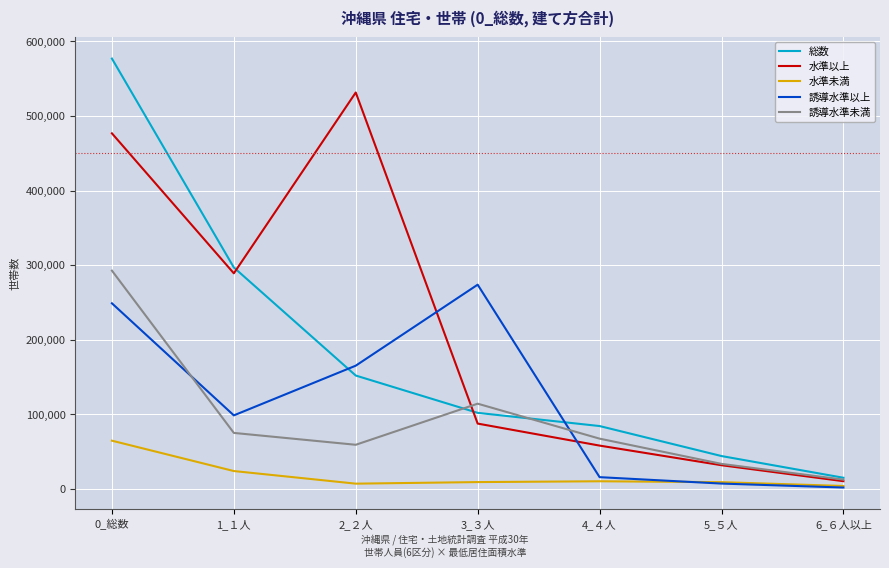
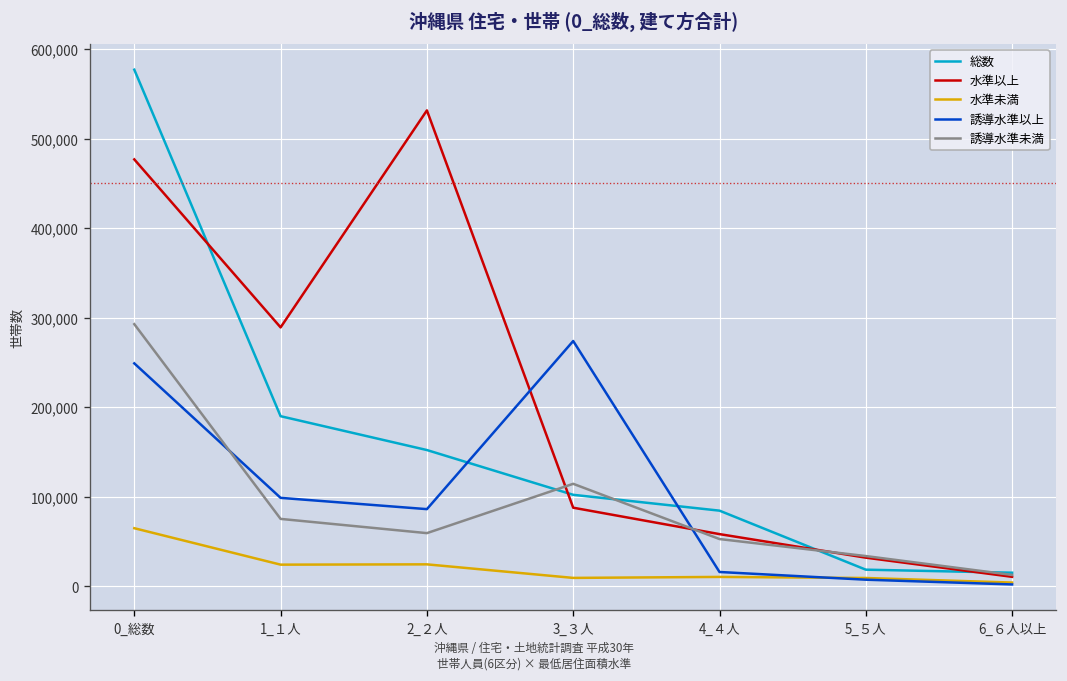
総数, 1_１人: 300,000 -> 190,000
水準未満, 2_２人: 10,000 -> 20,000
誘導水準以上, 2_２人: 170,000 -> 90,000
誘導水準未満, 4_４人: 70,000 -> 50,000
総数, 5_５人: 40,000 -> 20,000
